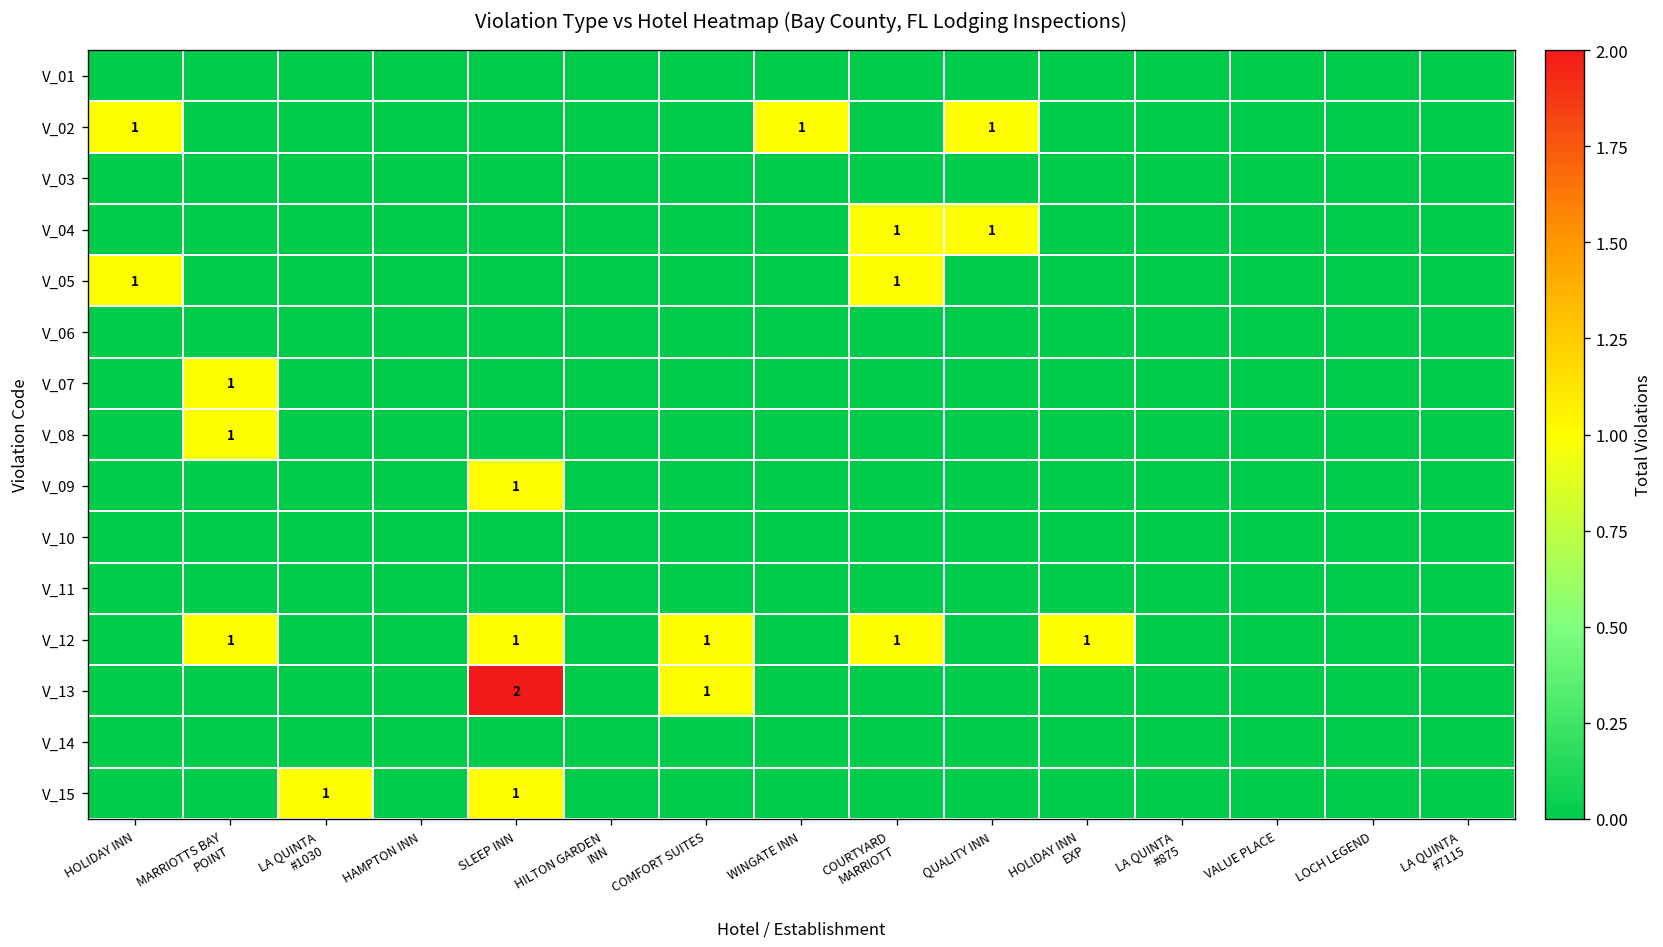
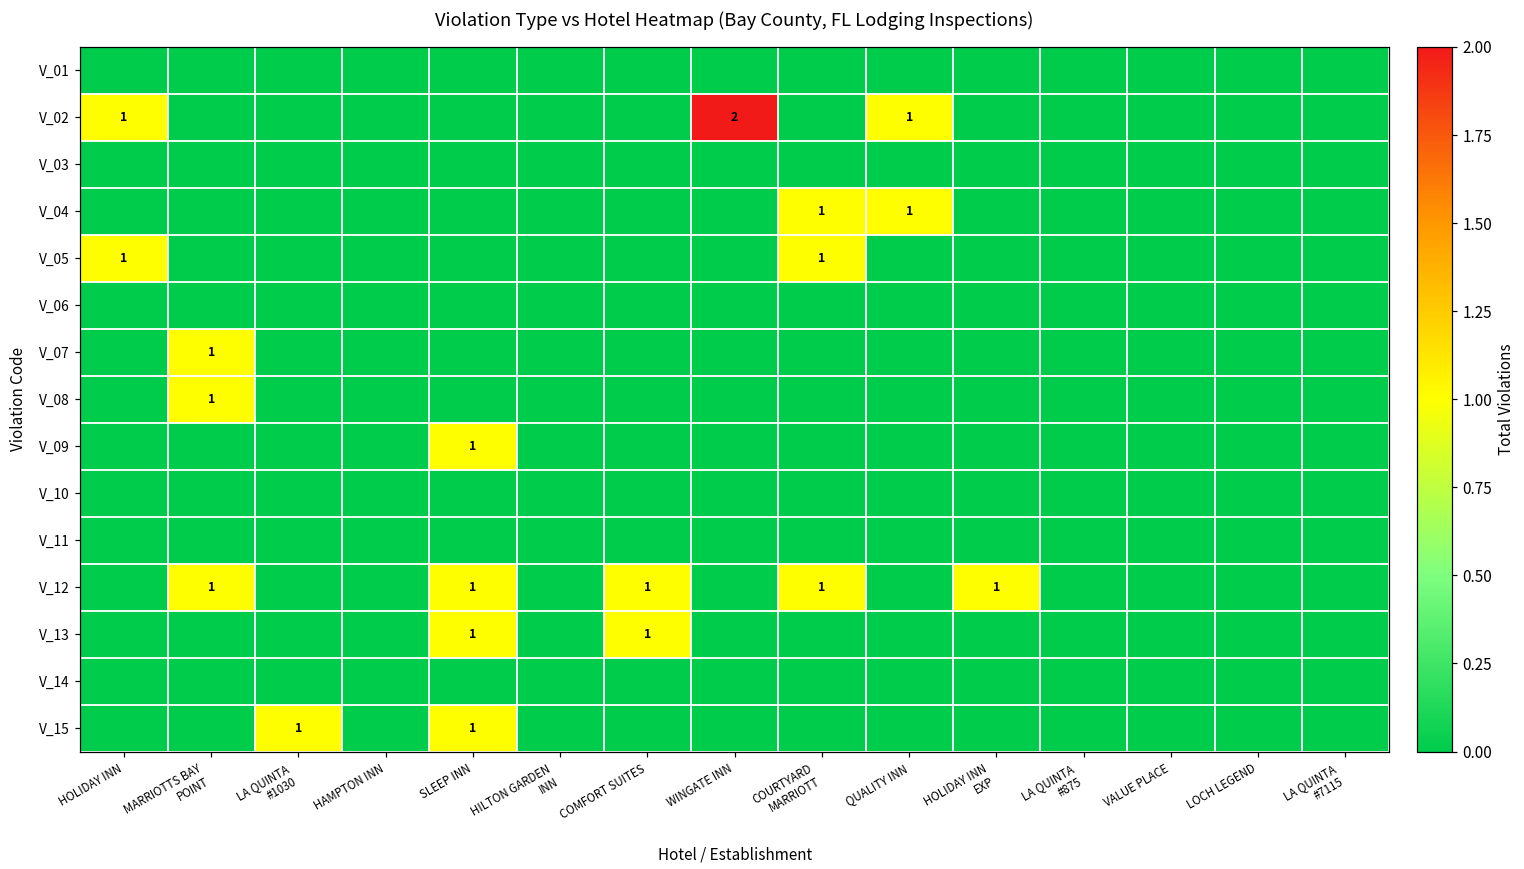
V_02, WINGATE INN: 1 -> 2
V_13, SLEEP INN: 2 -> 1
